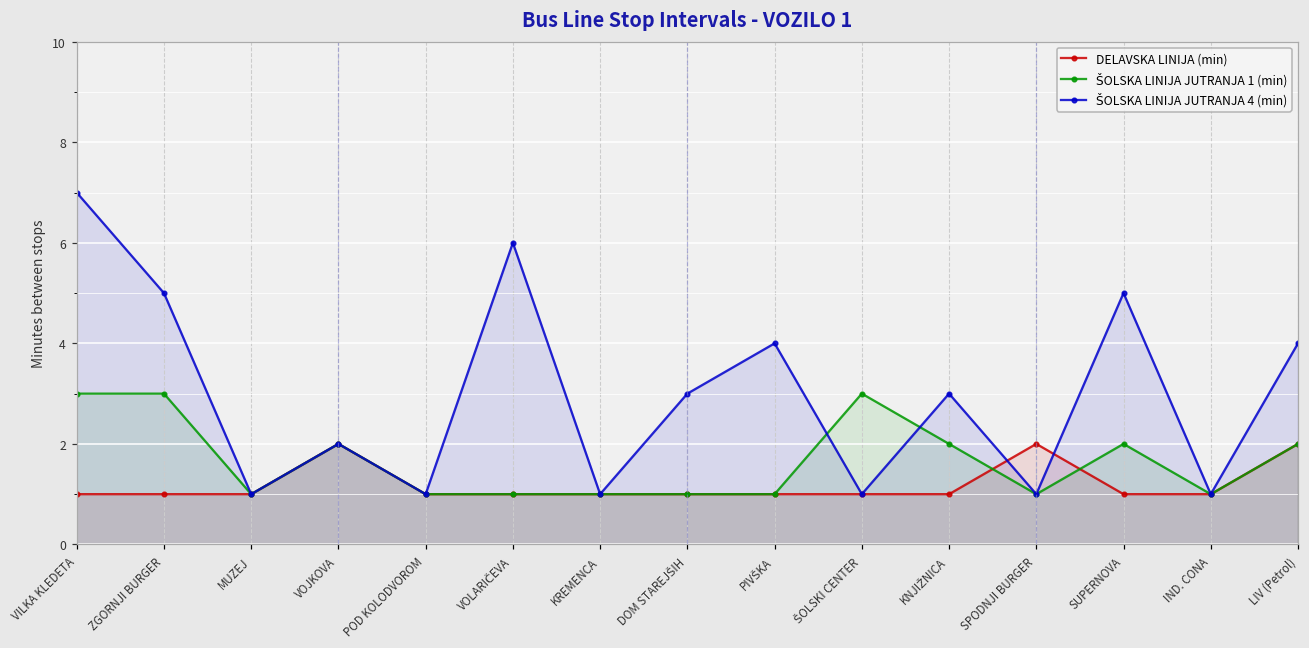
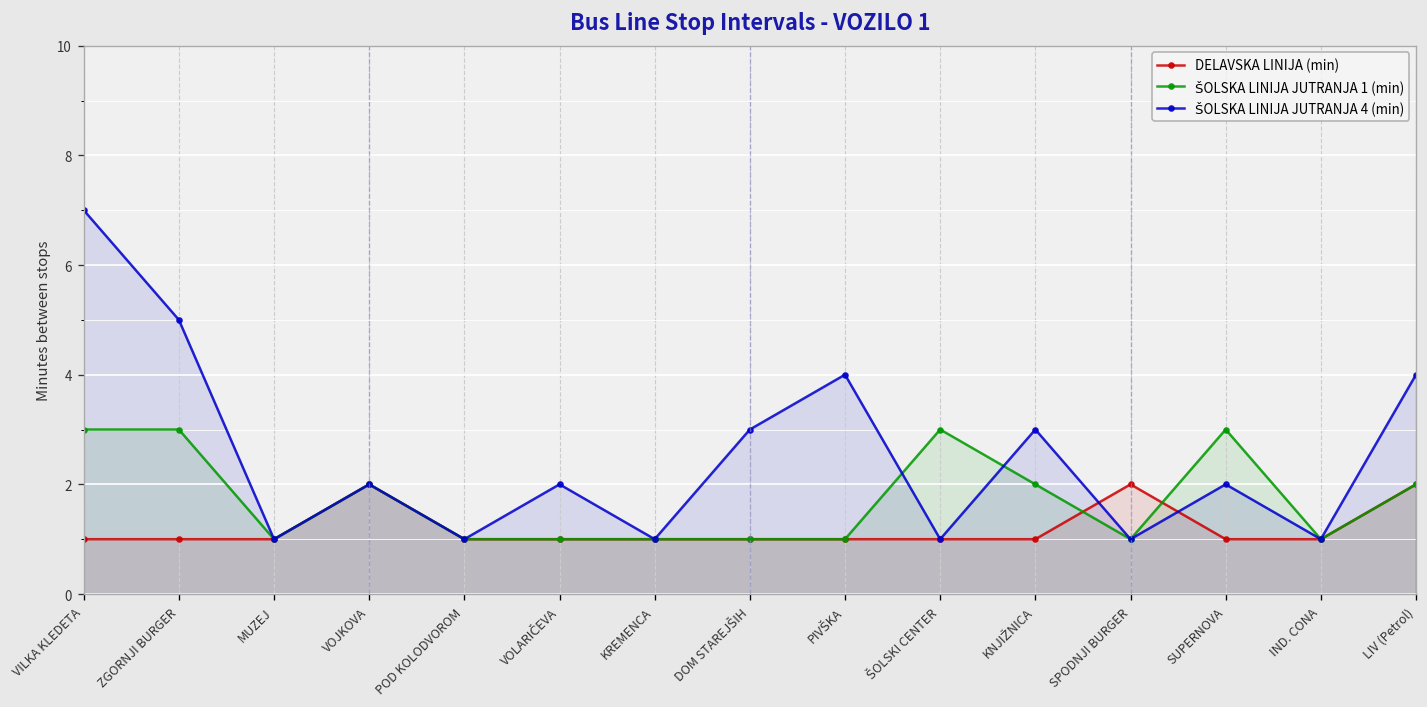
ŠOLSKA LINIJA JUTRANJA 4 (min), VOLARIČEVA: 6 -> 2
ŠOLSKA LINIJA JUTRANJA 1 (min), SUPERNOVA: 2 -> 3
ŠOLSKA LINIJA JUTRANJA 4 (min), SUPERNOVA: 5 -> 2
